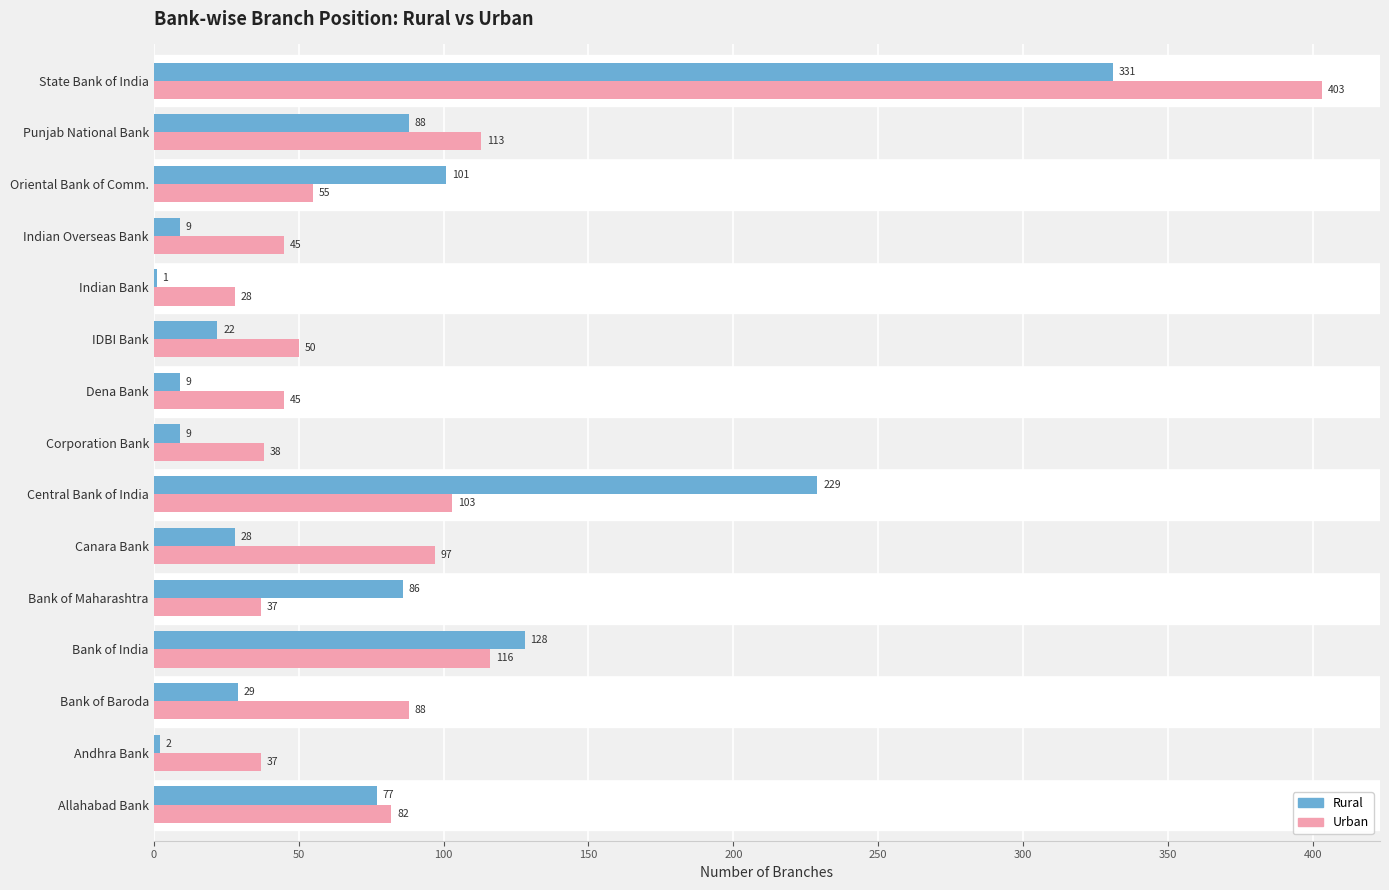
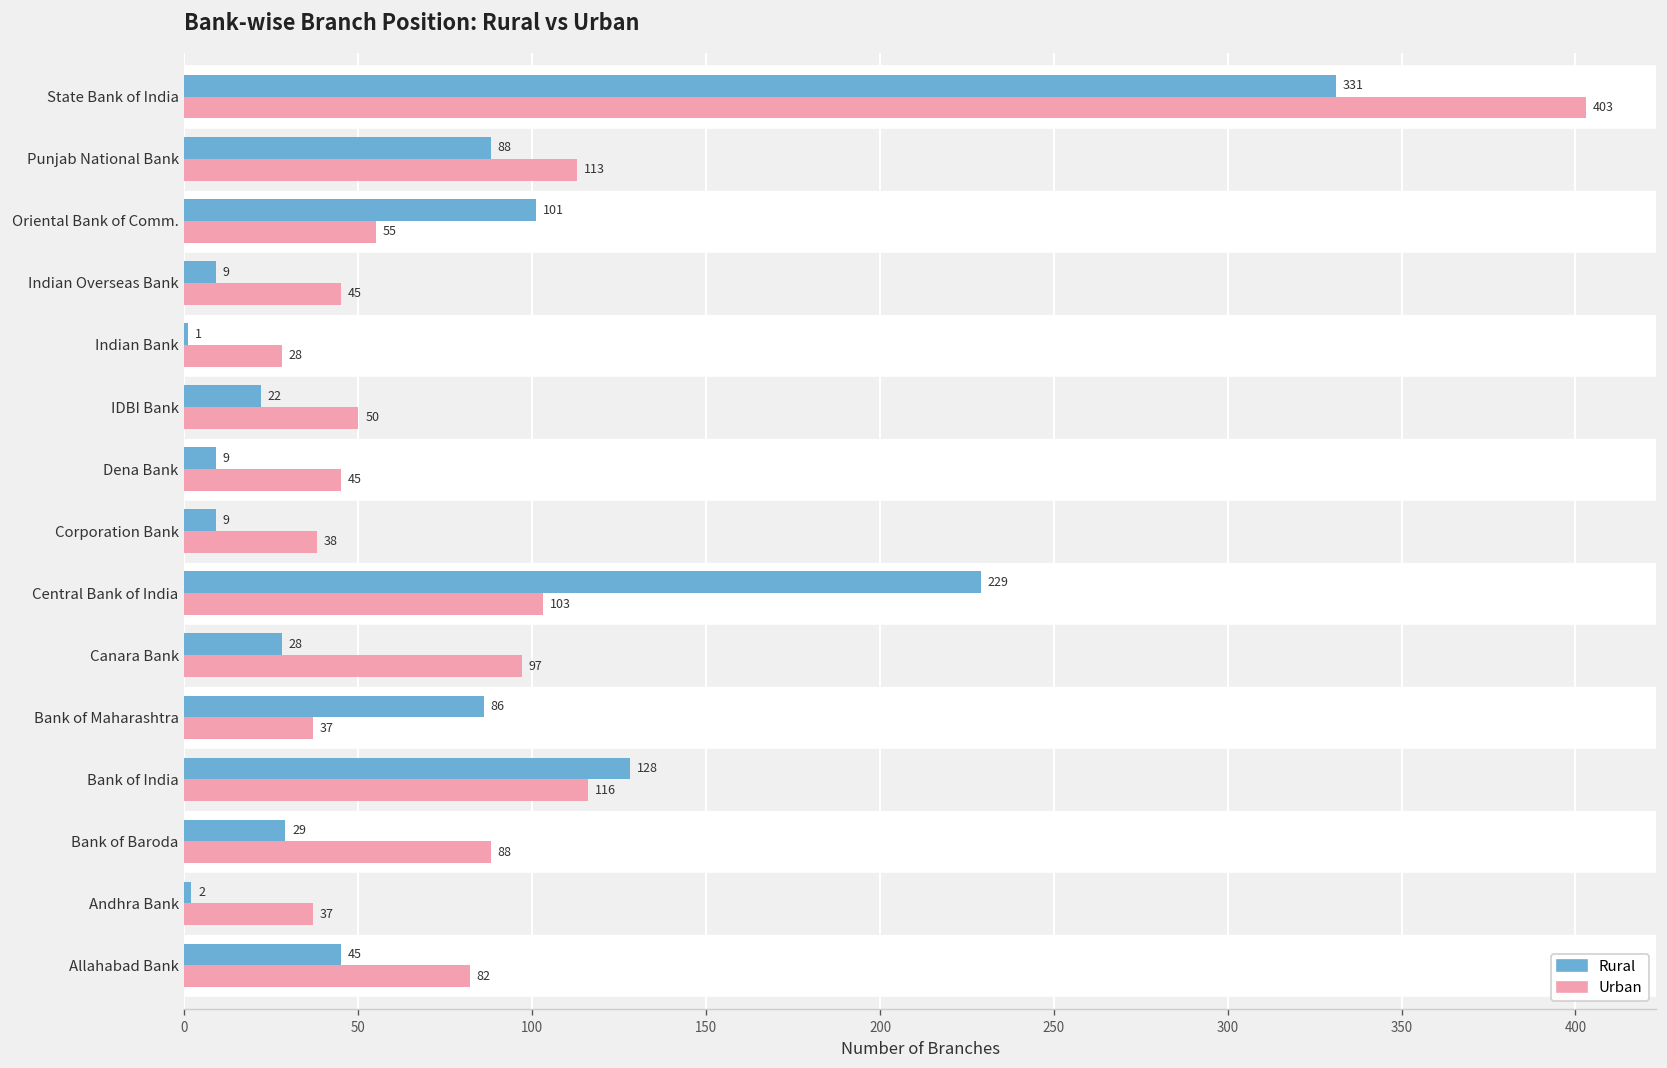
Rural, Allahabad Bank: 77 -> 45
